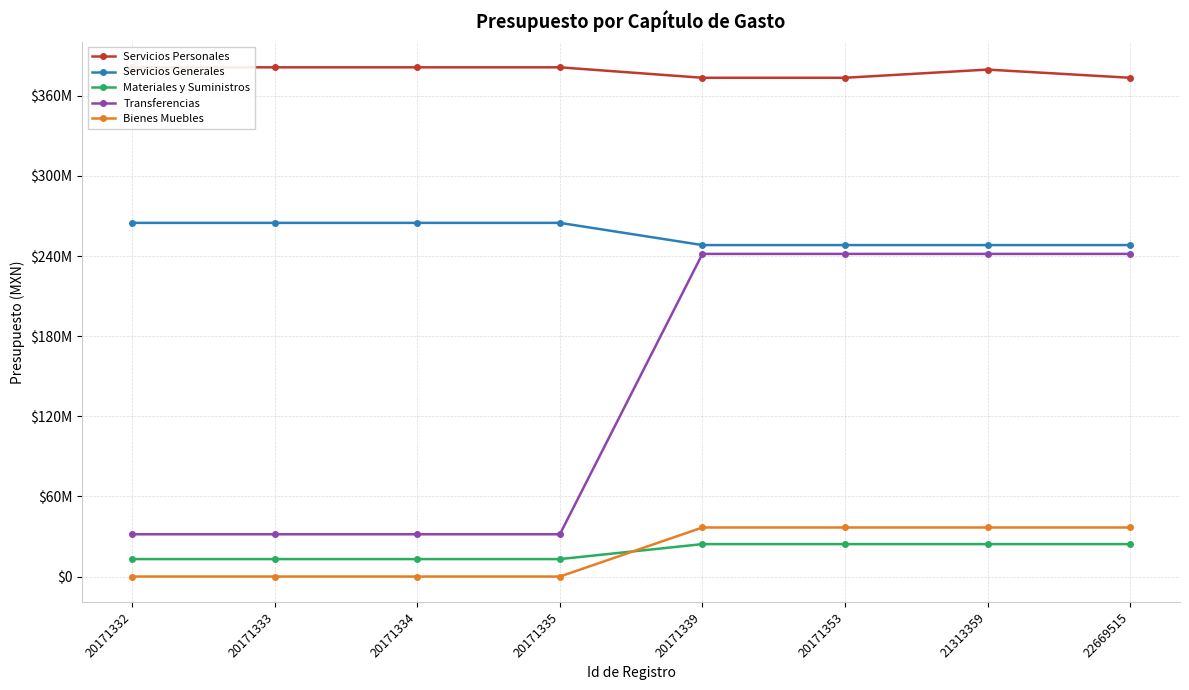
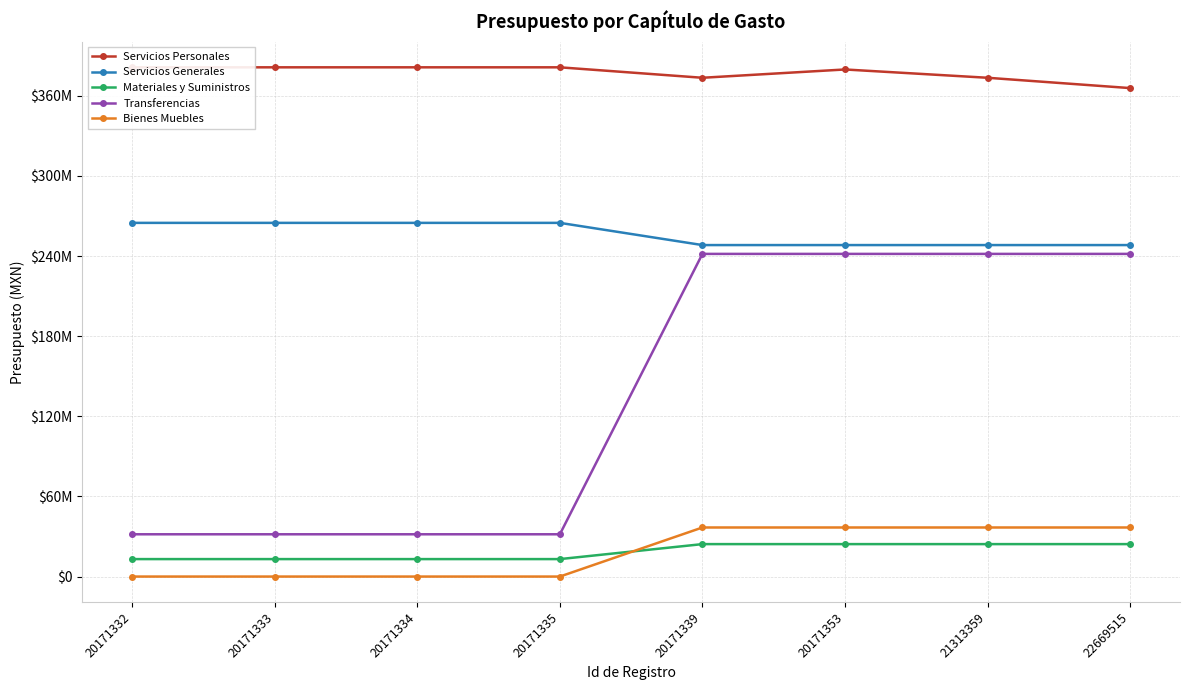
Servicios Personales, 20171353: $373000000 -> $380000000
Servicios Personales, 21313359: $380000000 -> $373000000
Servicios Personales, 22669515: $373000000 -> $366000000
